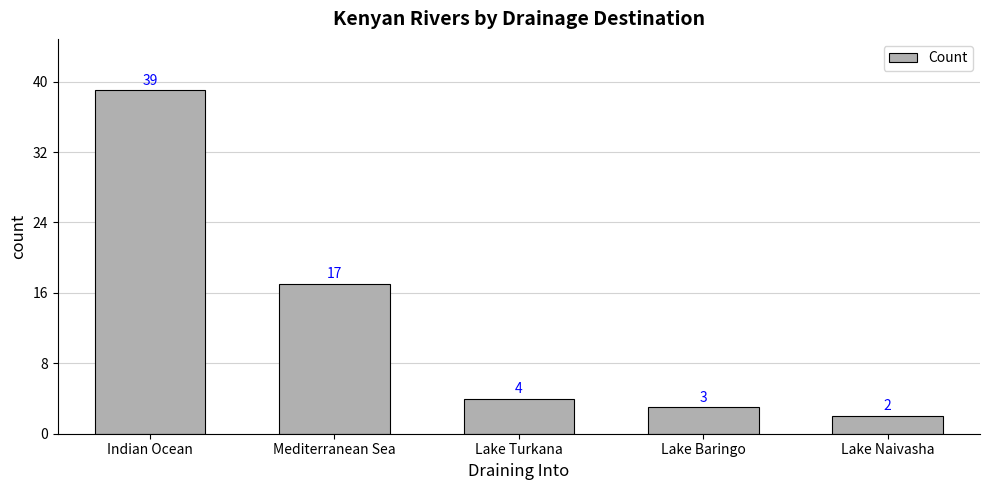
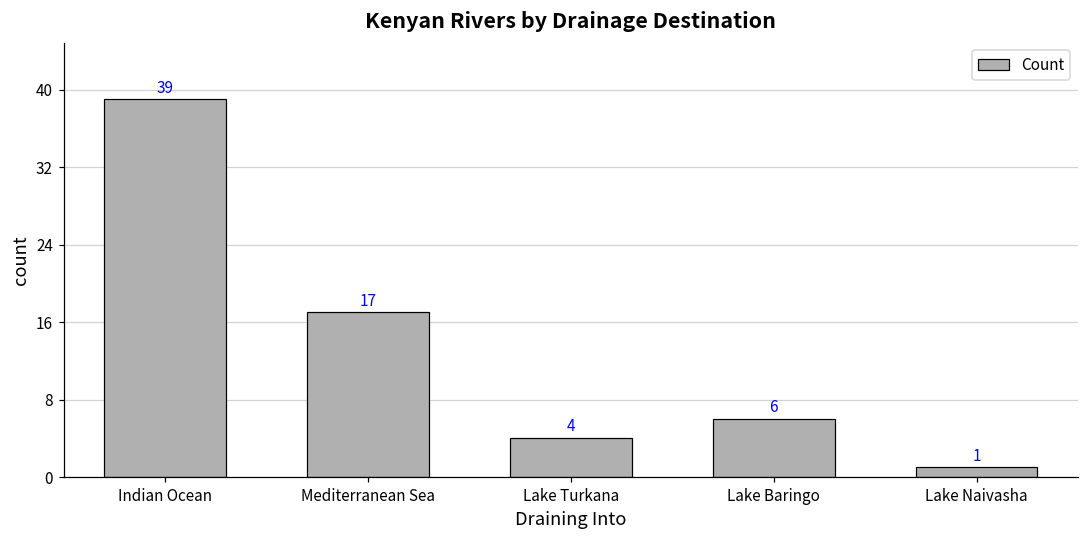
Lake Baringo: 3 -> 6
Lake Naivasha: 2 -> 1
